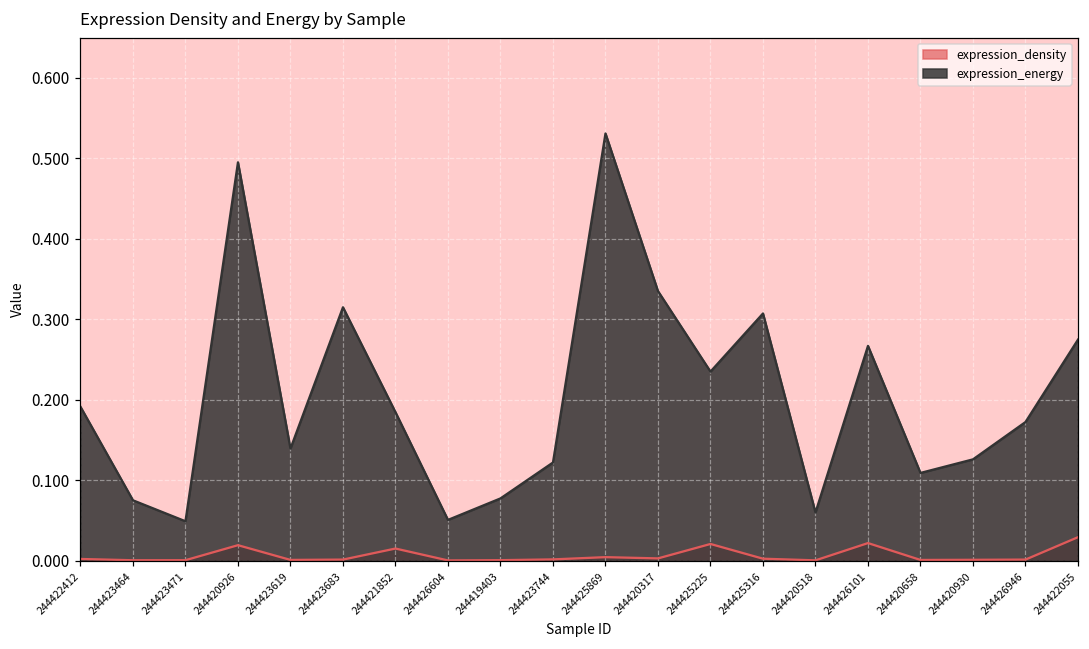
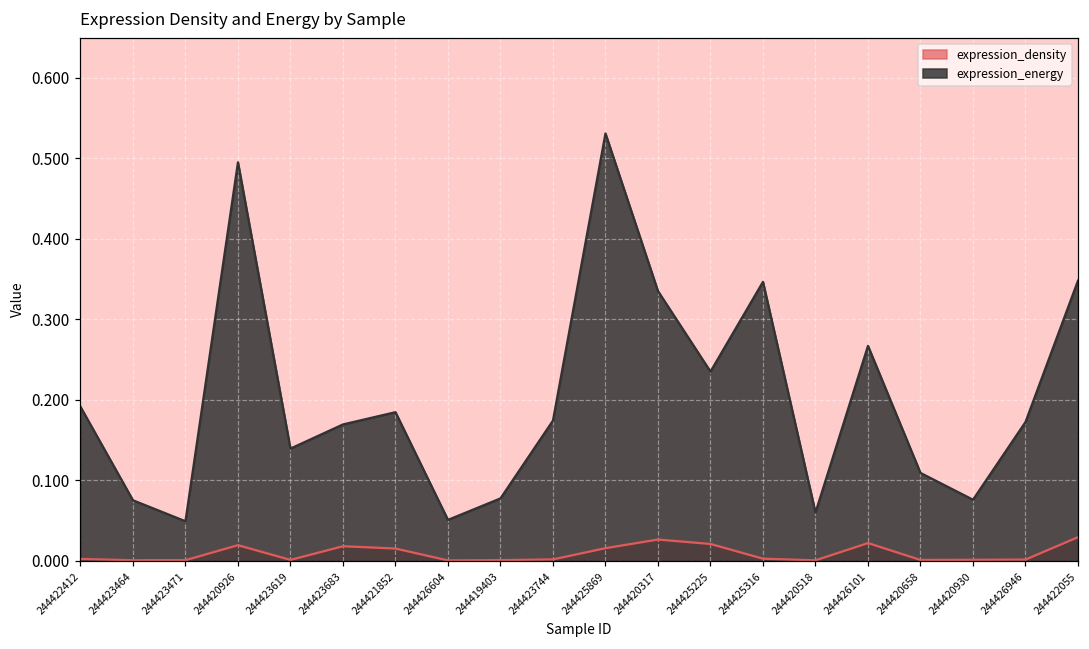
expression_density, 244423683: 0.00 -> 0.02
expression_energy, 244423683: 0.31 -> 0.17
expression_energy, 244423744: 0.12 -> 0.17
expression_density, 244425869: 0.00 -> 0.02
expression_density, 244420317: 0.00 -> 0.03
expression_energy, 244425316: 0.31 -> 0.35
expression_energy, 244420930: 0.13 -> 0.08
expression_energy, 244422055: 0.27 -> 0.35
